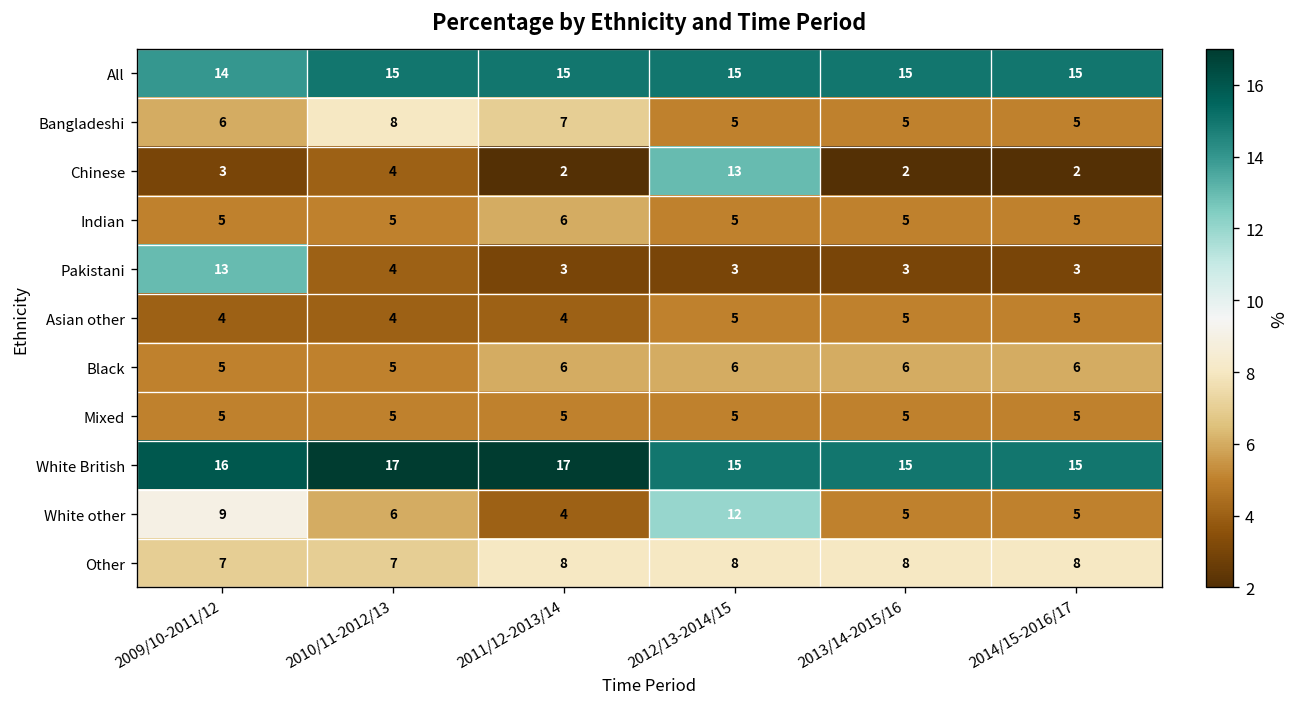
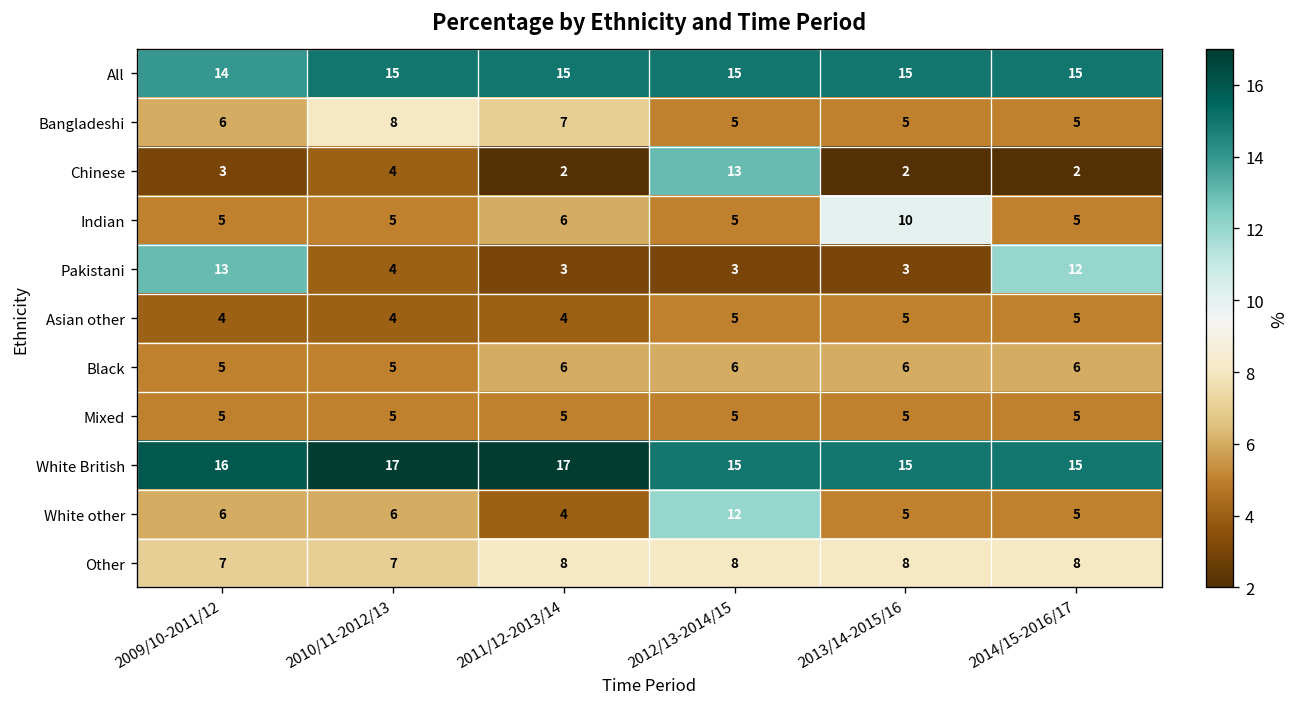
Indian, 2013/14-2015/16: 5 -> 10
Pakistani, 2014/15-2016/17: 3 -> 12
White other, 2009/10-2011/12: 9 -> 6
